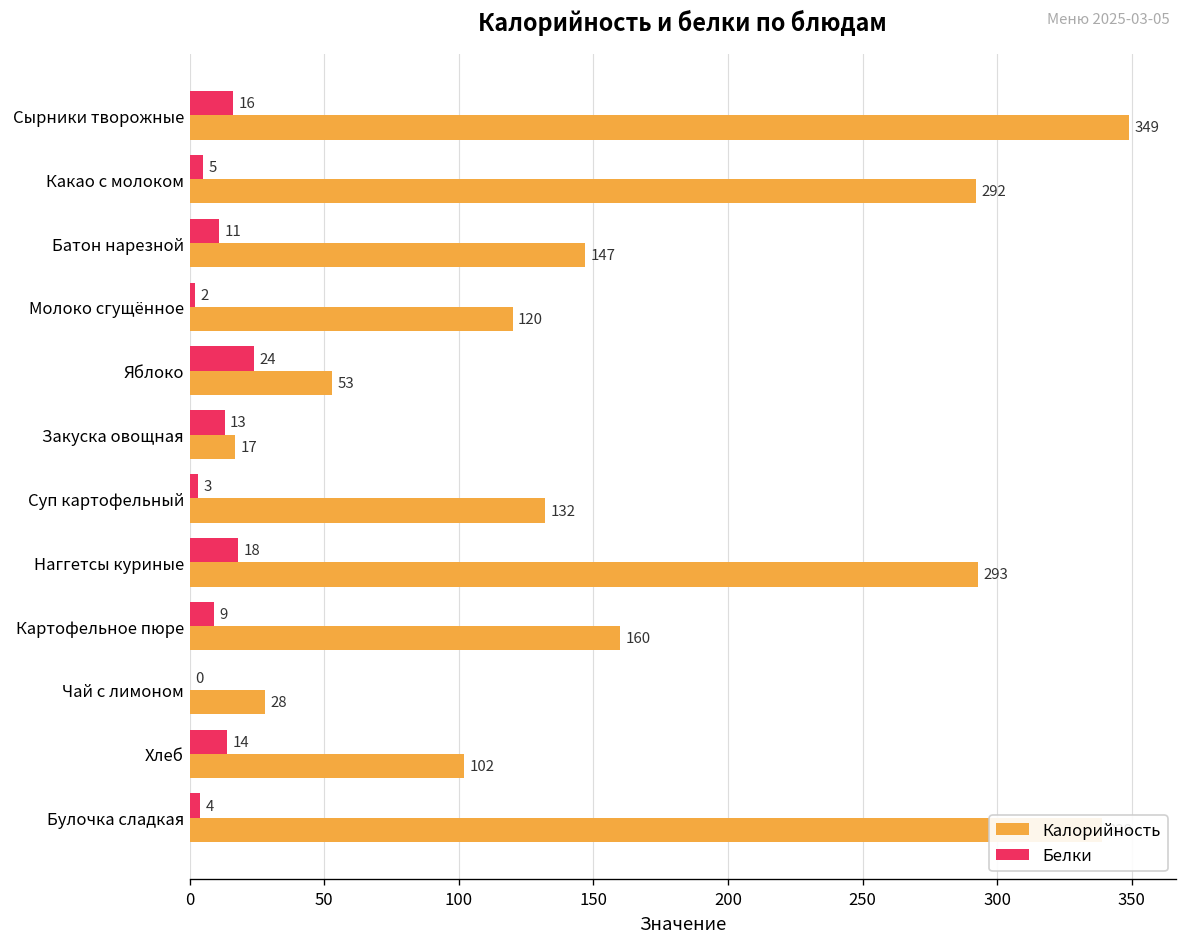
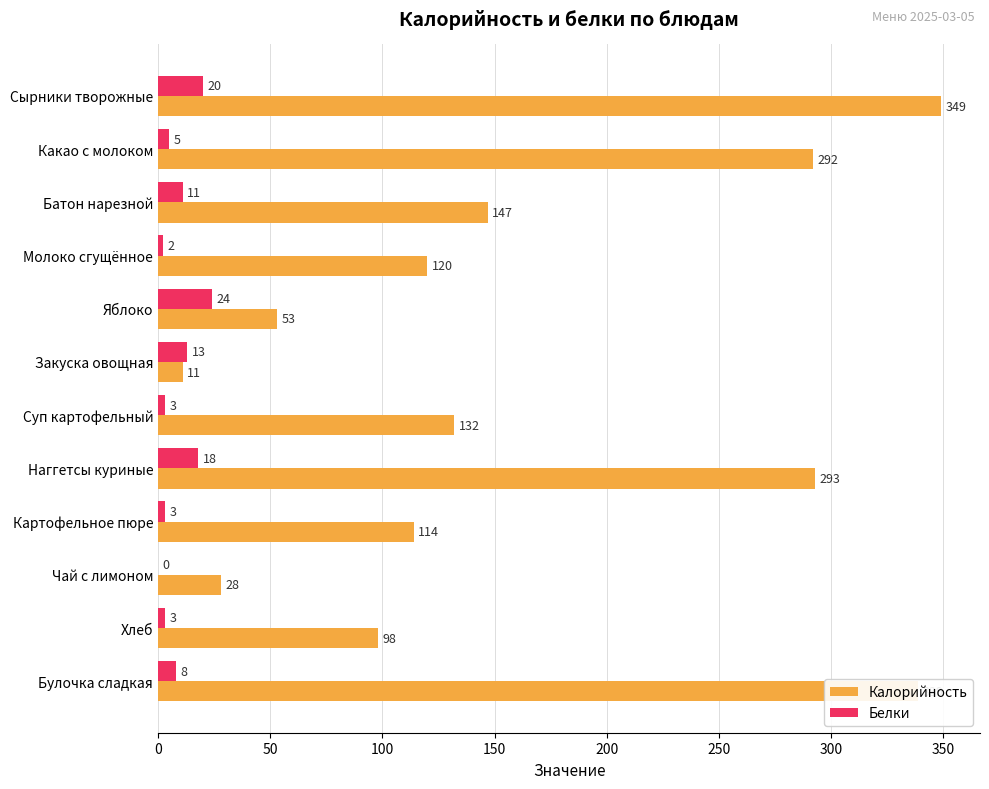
Белки, Сырники творожные: 16 -> 20
Калорийность, Закуска овощная: 17 -> 11
Белки, Картофельное пюре: 9 -> 3
Калорийность, Картофельное пюре: 160 -> 114
Белки, Хлеб: 14 -> 3
Калорийность, Хлеб: 102 -> 98
Белки, Булочка сладкая: 4 -> 8
